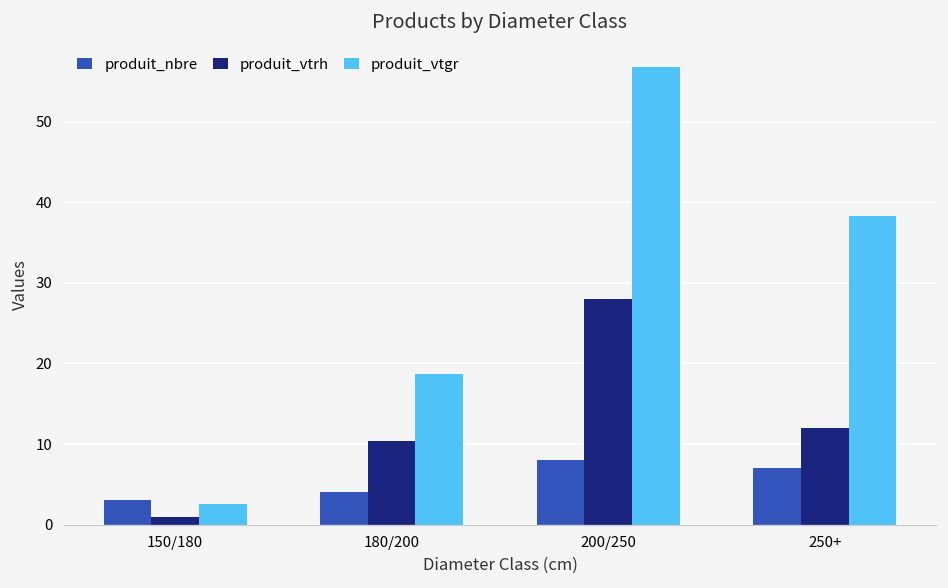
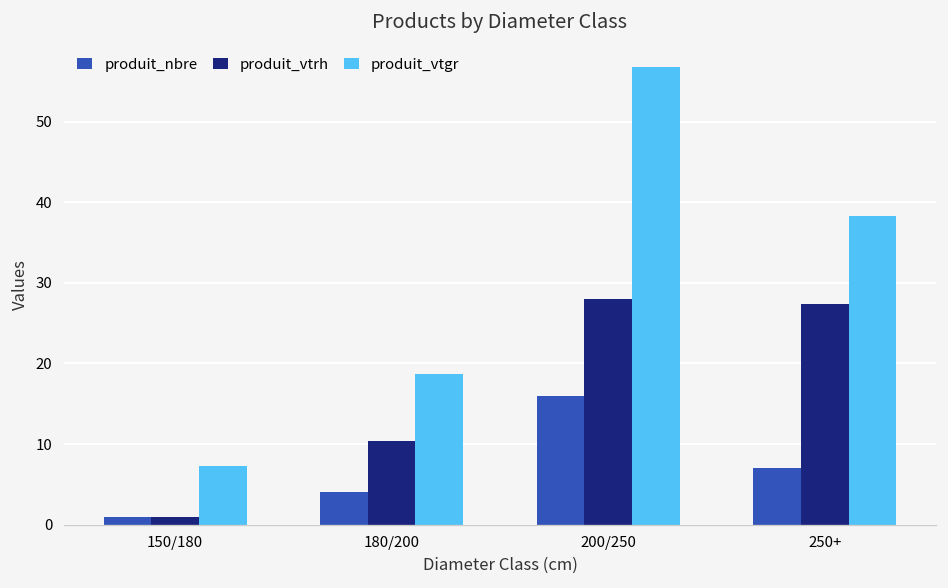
produit_nbre, 150/180: 3 -> 1
produit_vtgr, 150/180: 3 -> 7
produit_nbre, 200/250: 8 -> 16
produit_vtrh, 250+: 12 -> 27
